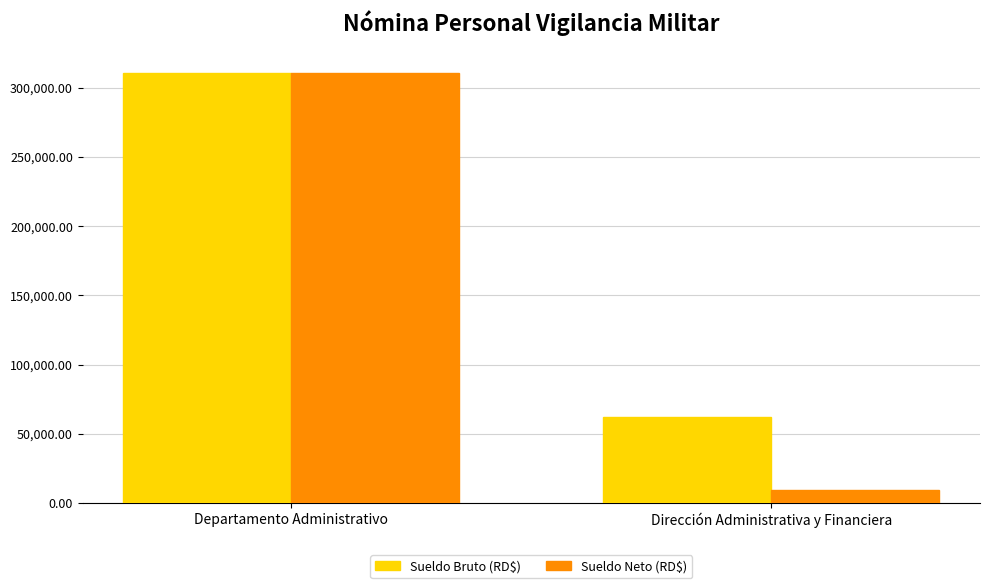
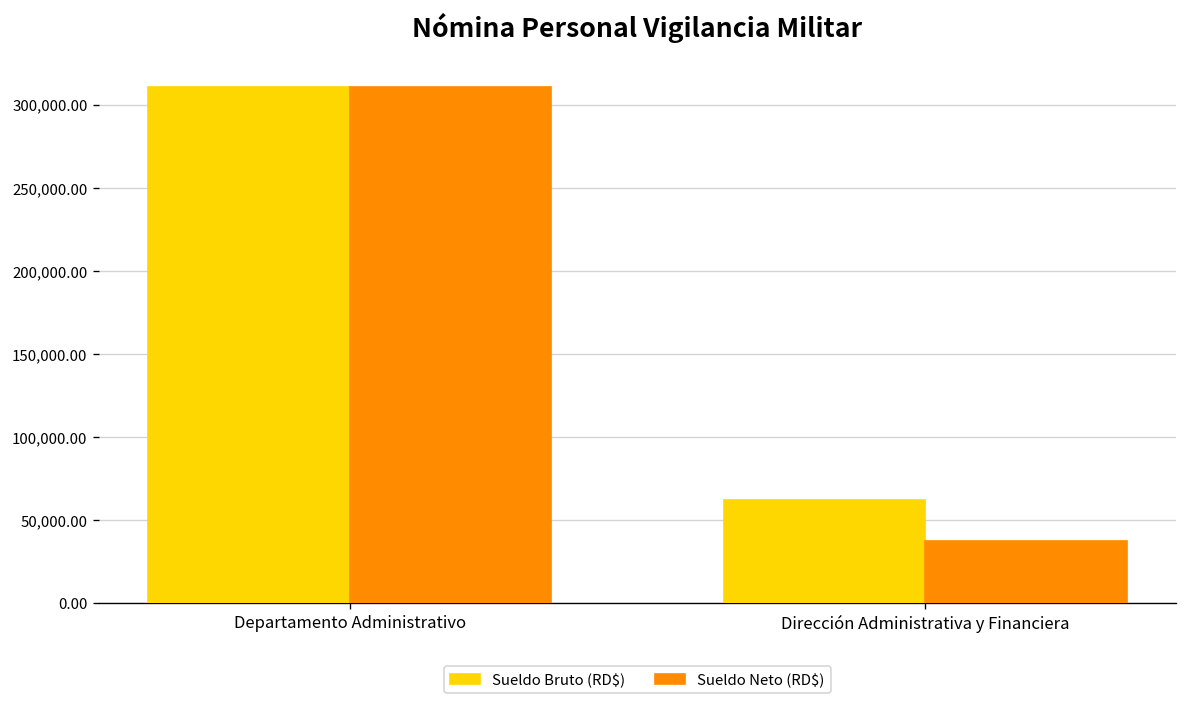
Sueldo Neto (RD$), Dirección Administrativa y Financiera: 9,000 -> 38,000
